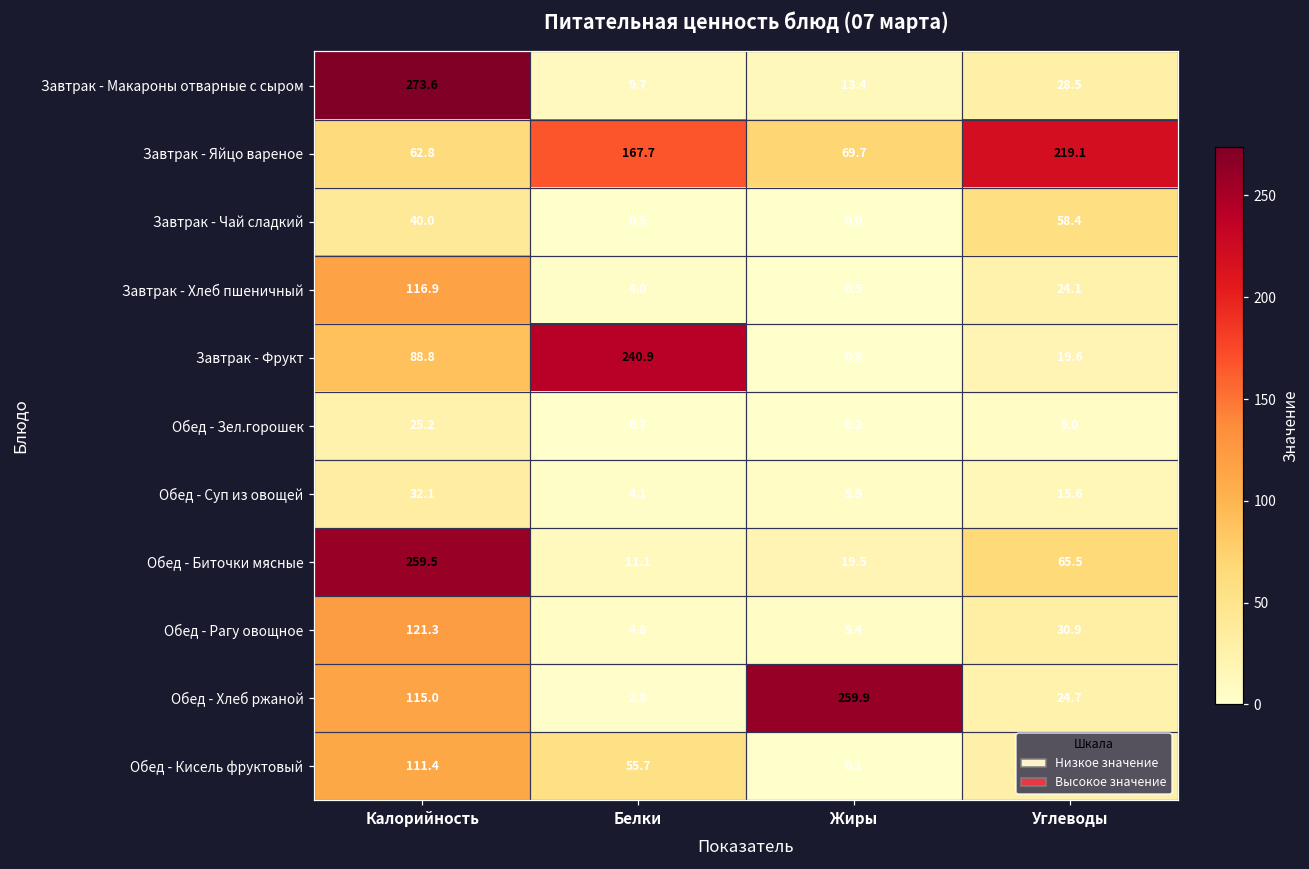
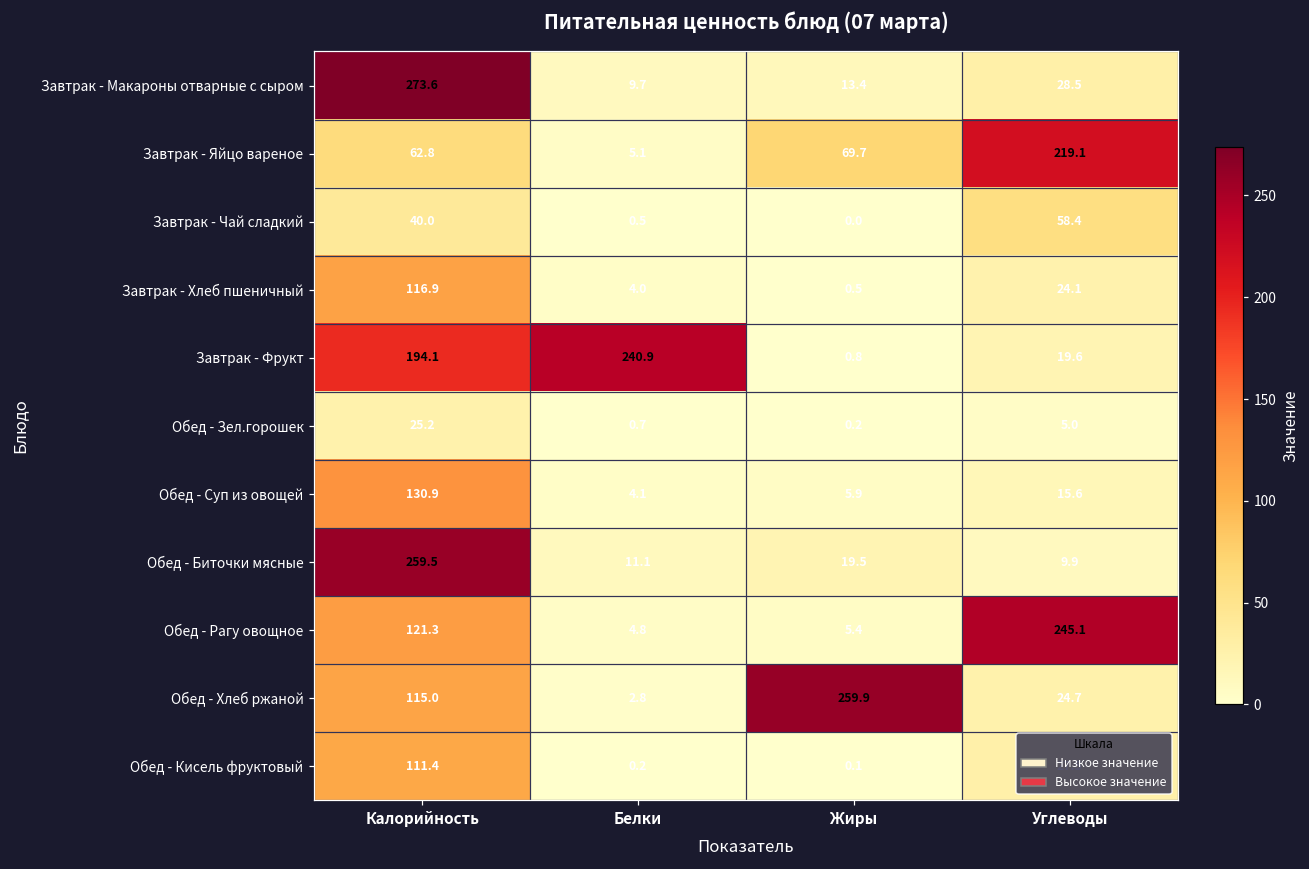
Завтрак - Яйцо вареное, Белки: 167.7 -> 5.1
Завтрак - Фрукт, Калорийность: 88.8 -> 194.1
Обед - Суп из овощей, Калорийность: 32.1 -> 130.9
Обед - Биточки мясные, Углеводы: 65.5 -> 9.9
Обед - Рагу овощное, Углеводы: 30.9 -> 245.1
Обед - Кисель фруктовый, Белки: 55.7 -> 0.2
